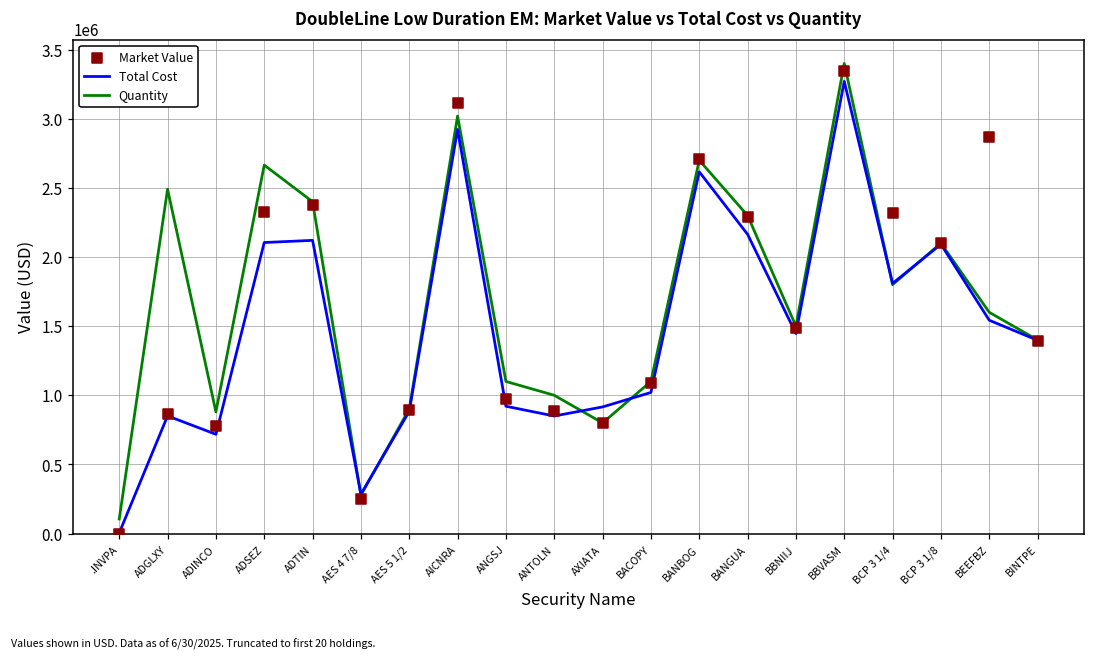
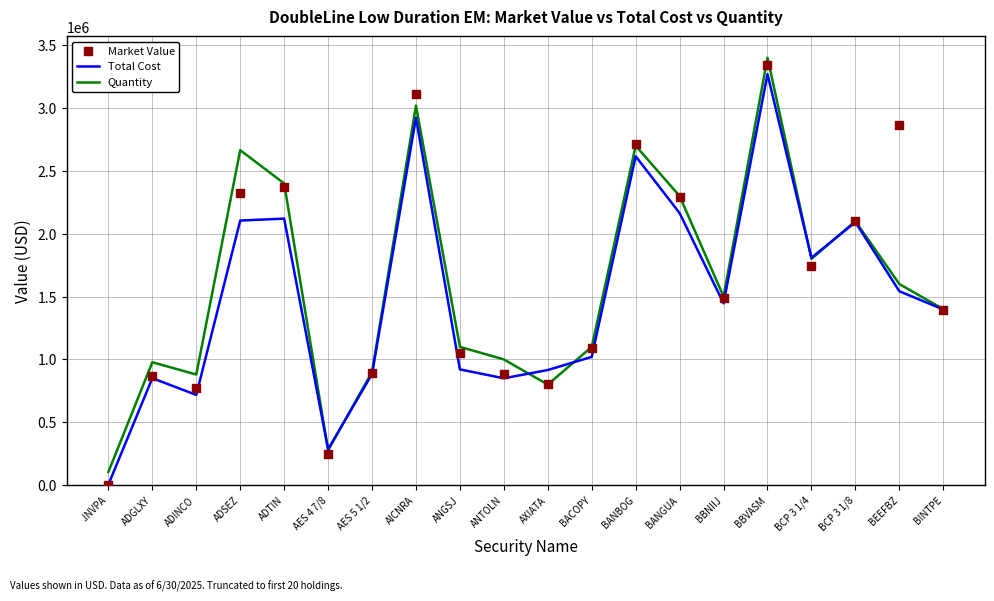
Quantity, ADGLXY: 2490000 -> 980000
Market Value, ANGSJ: 980000 -> 1050000
Market Value, BCP 3 1/4: 2320000 -> 1750000
